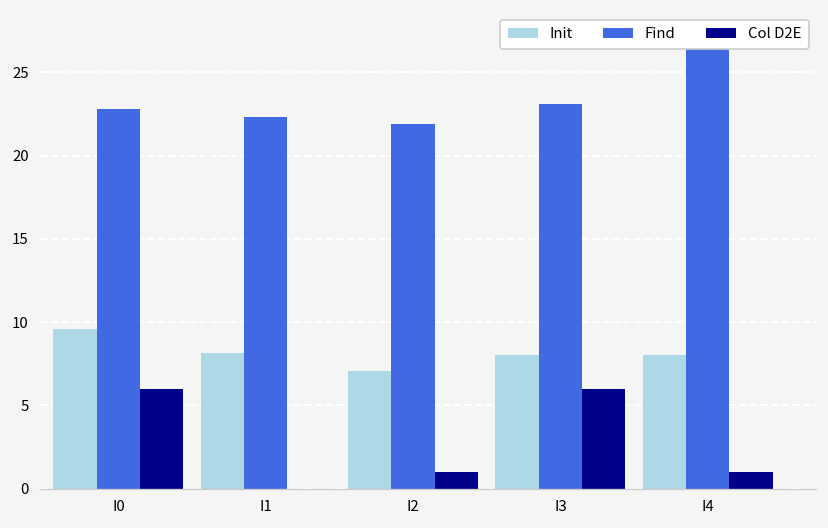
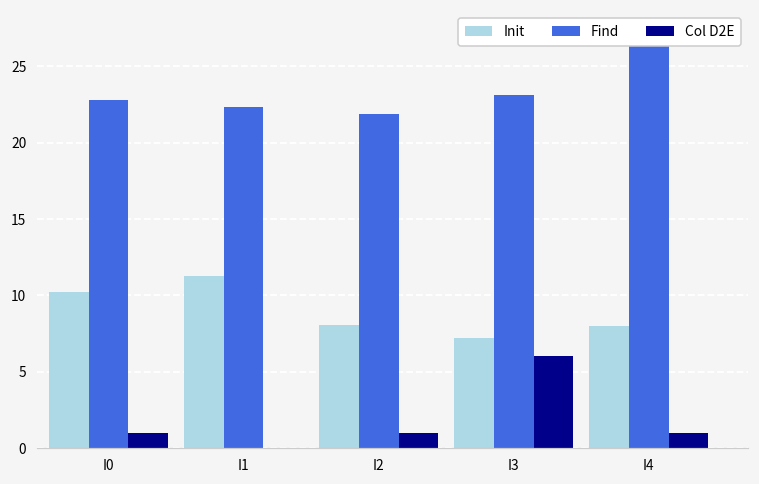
Init, I0: 9.6 -> 10.2
Col D2E, I0: 6 -> 1
Init, I1: 8.1 -> 11.3
Init, I2: 7.1 -> 8.1
Init, I3: 8.1 -> 7.2
